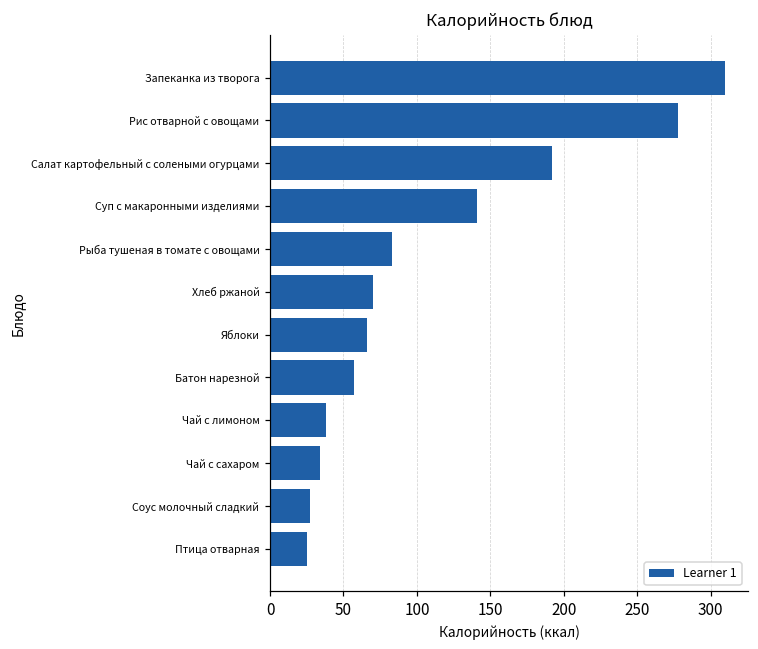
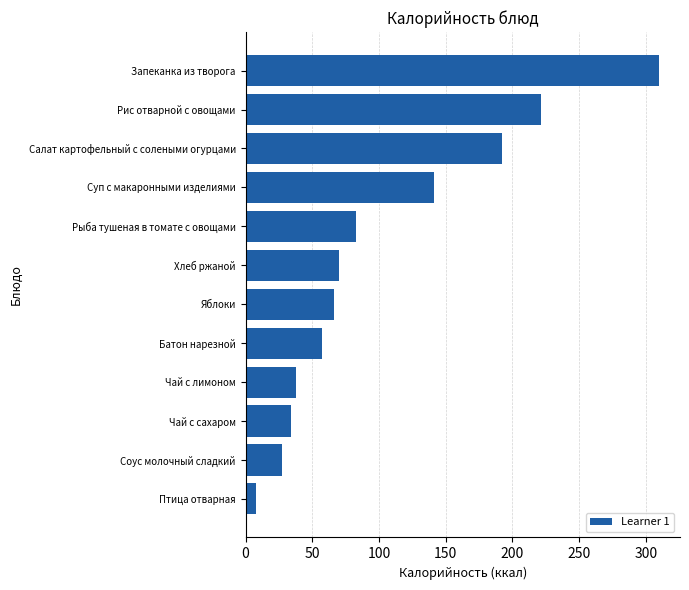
Рис отварной с овощами: 278 -> 221
Птица отварная: 25 -> 8
